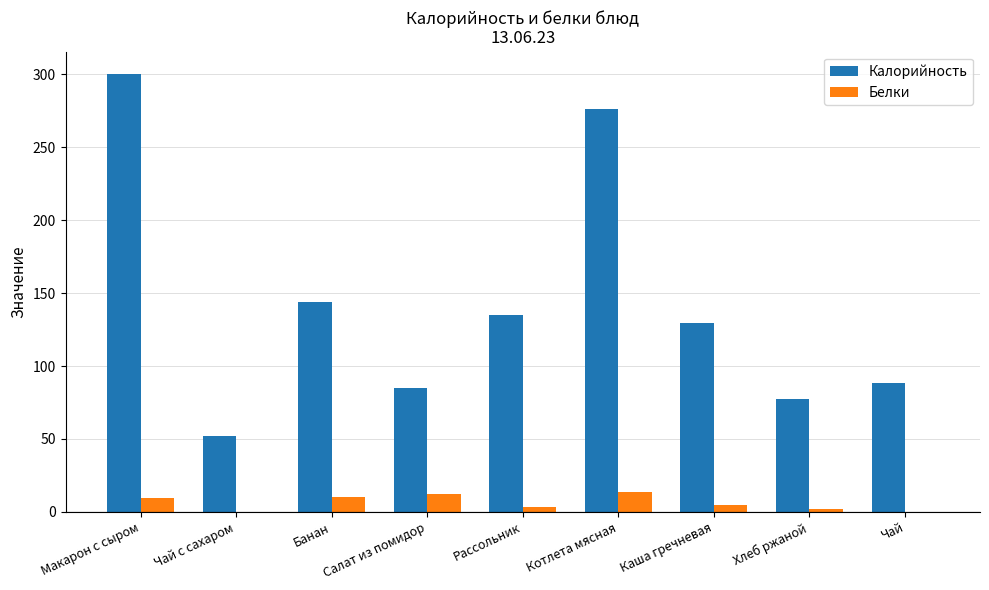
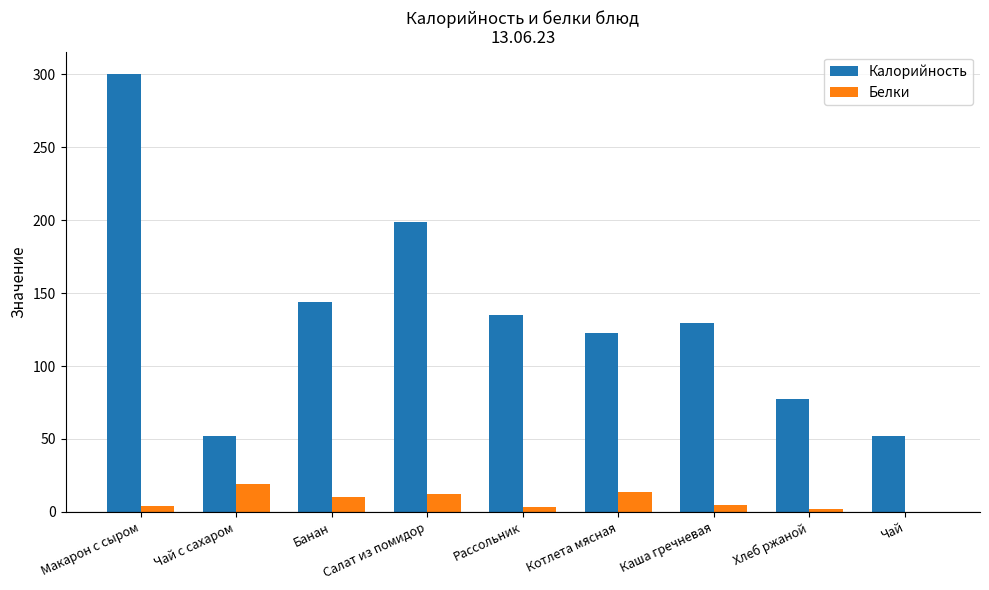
Белки, Макарон с сыром: 10 -> 4
Белки, Чай с сахаром: 0 -> 19
Калорийность, Салат из помидор: 85 -> 199
Калорийность, Котлета мясная: 276 -> 123
Калорийность, Чай: 88 -> 52
